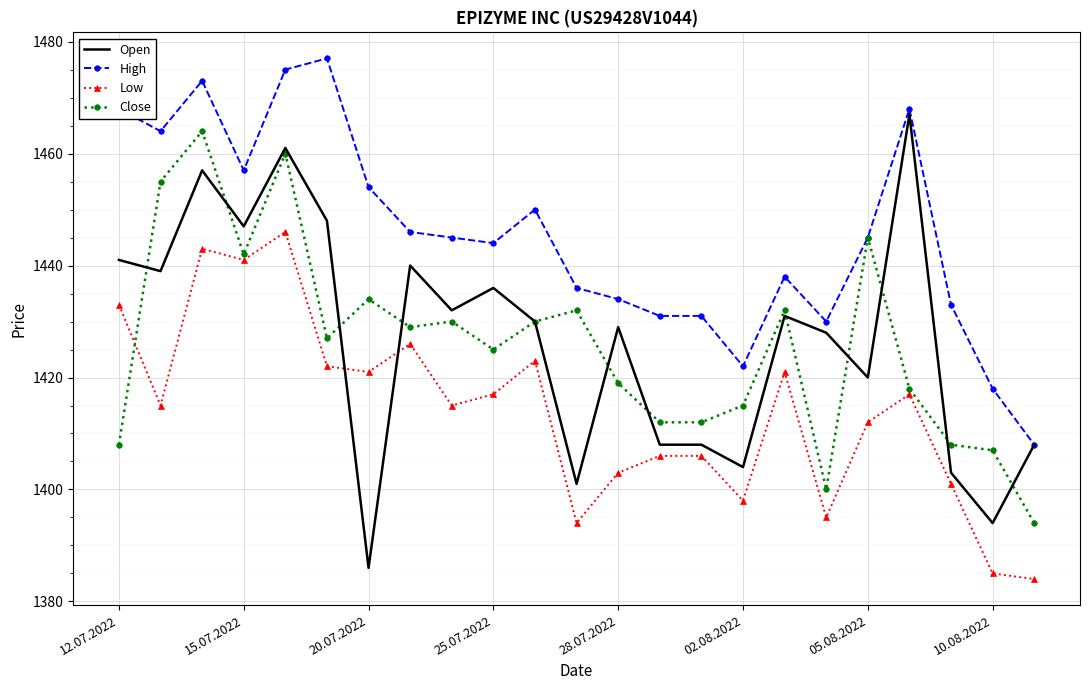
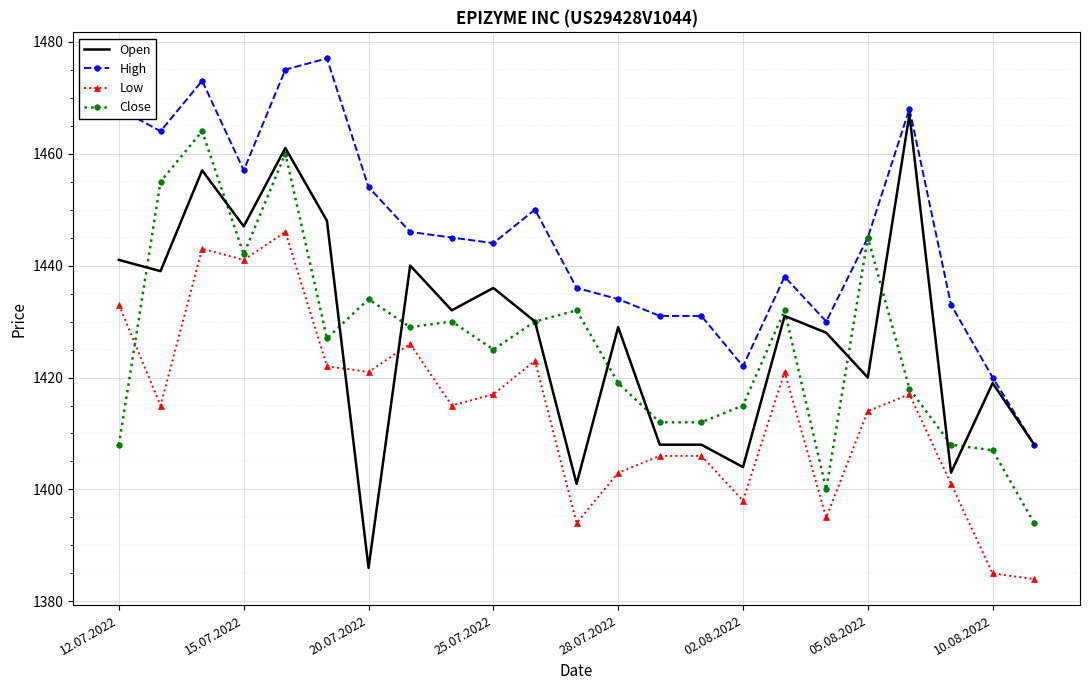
Low, 05.08.2022: 1412 -> 1414
Open, 10.08.2022: 1394 -> 1419
High, 10.08.2022: 1418 -> 1420
